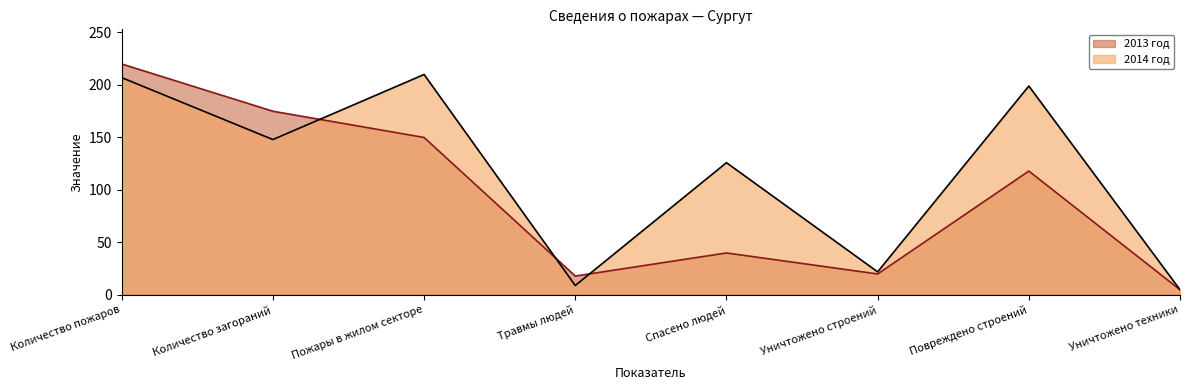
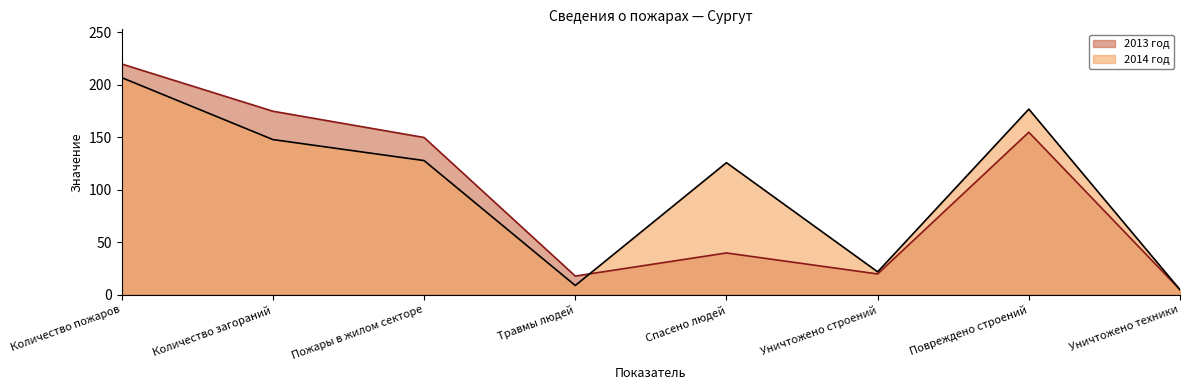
2014 год, Пожары в жилом секторе: 210 -> 128
2013 год, Повреждено строений: 118 -> 155
2014 год, Повреждено строений: 199 -> 177
